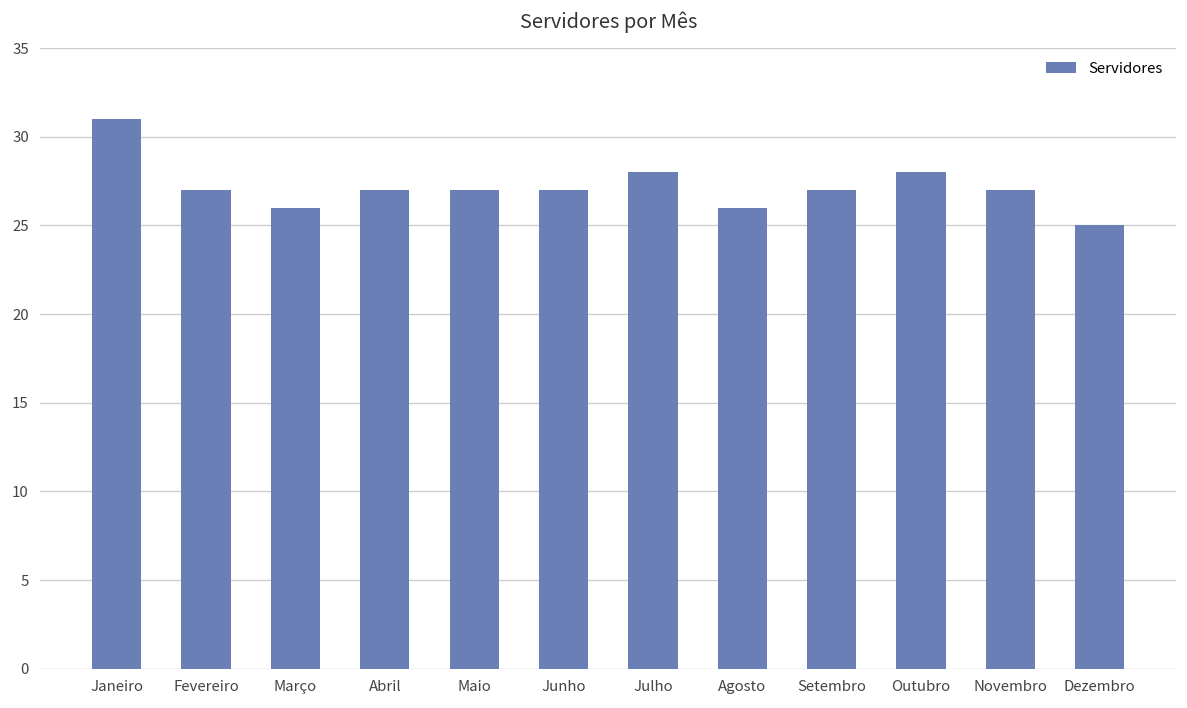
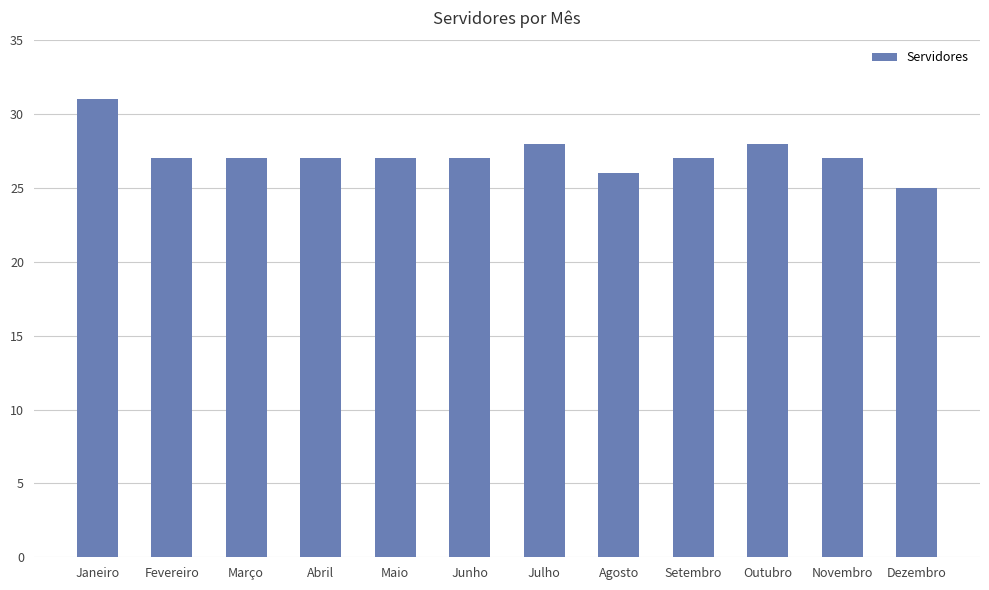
Março: 26 -> 27
